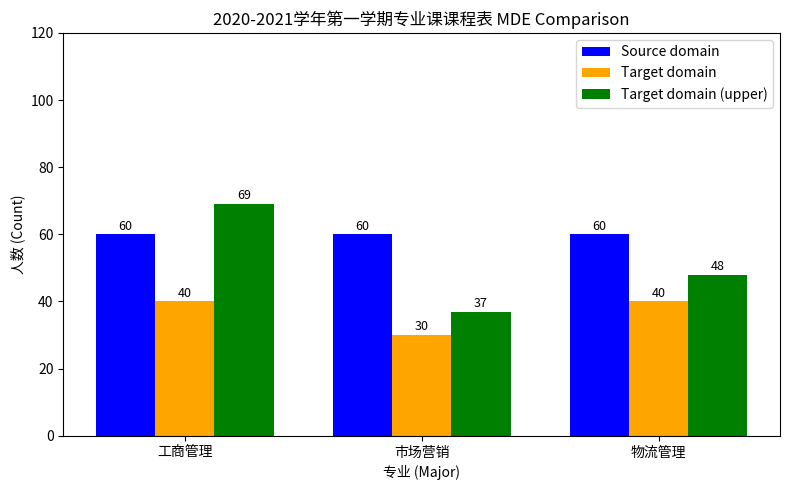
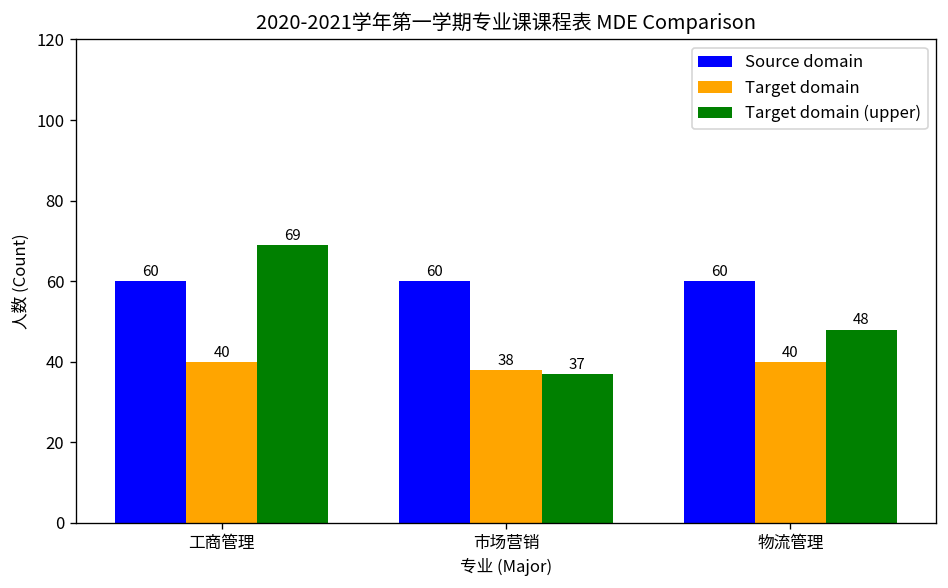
Target domain, 市场营销: 30 -> 38
